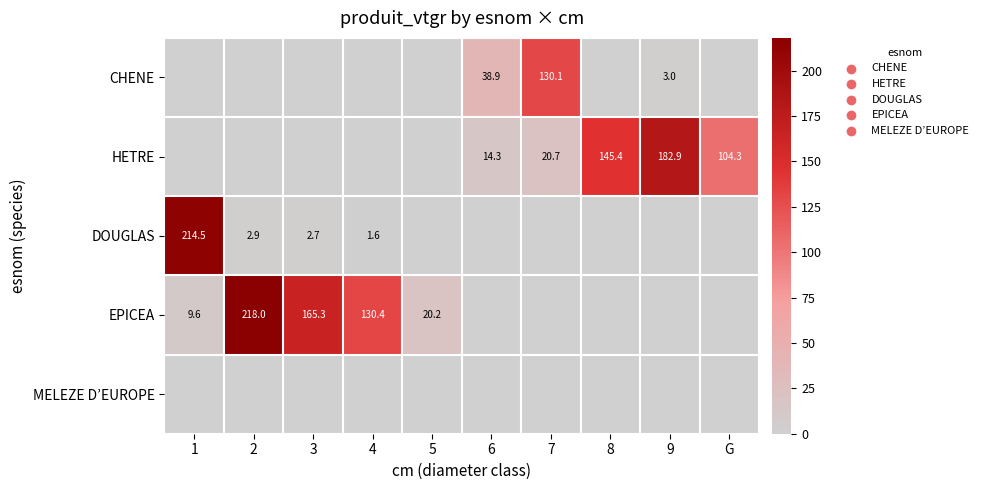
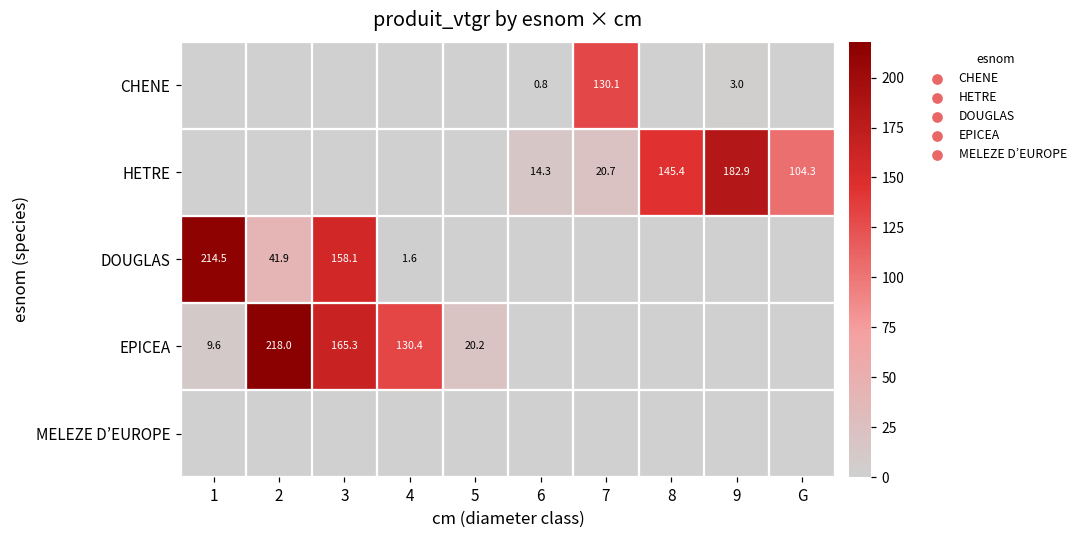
CHENE, 6: 38.9 -> 0.8
DOUGLAS, 2: 2.9 -> 41.9
DOUGLAS, 3: 2.7 -> 158.1
